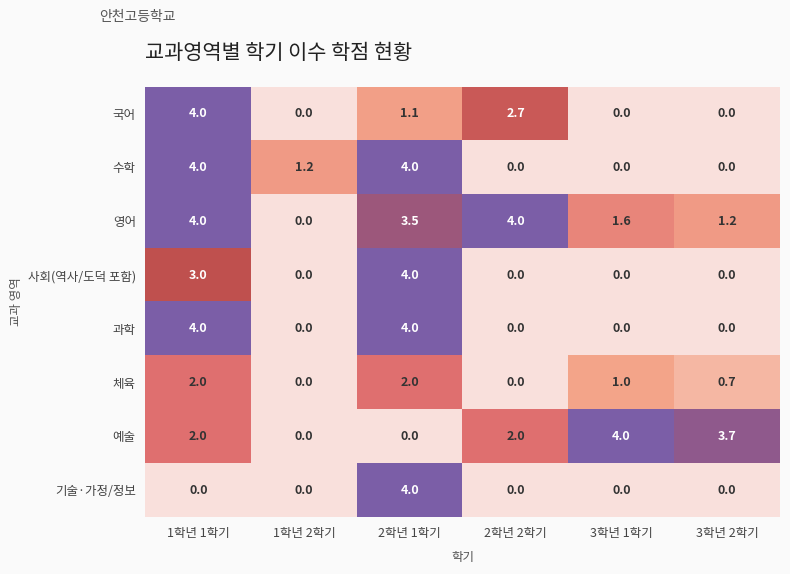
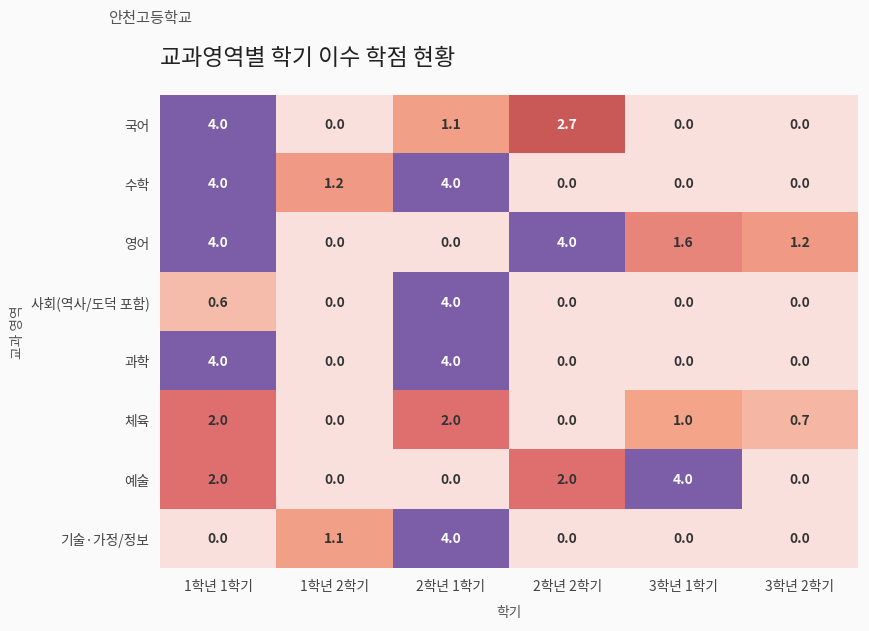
영어, 2학년 1학기: 3.5 -> 0.0
사회(역사/도덕 포함), 1학년 1학기: 3.0 -> 0.6
예술, 3학년 2학기: 3.7 -> 0.0
기술·가정/정보, 1학년 2학기: 0.0 -> 1.1
